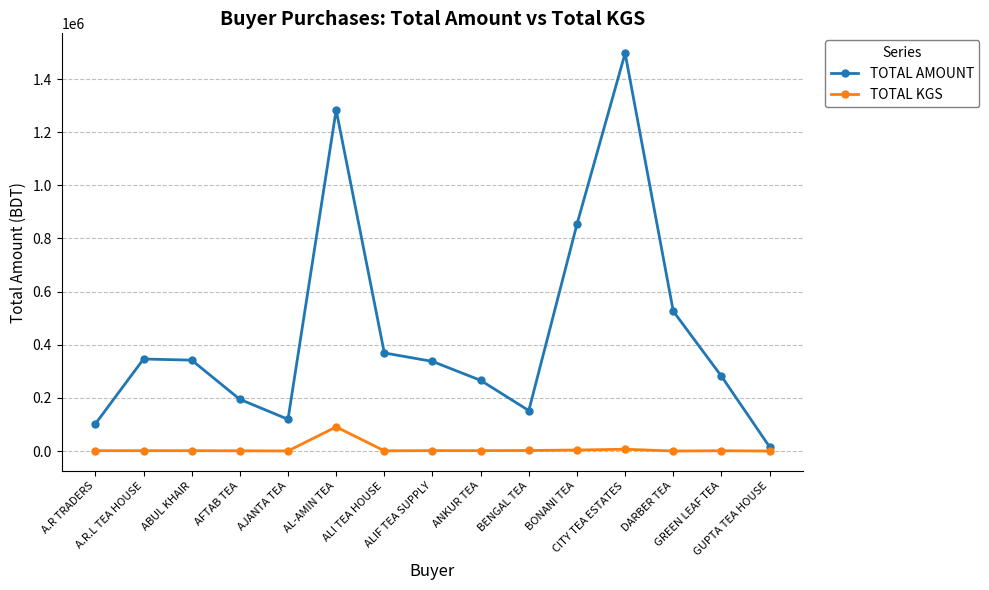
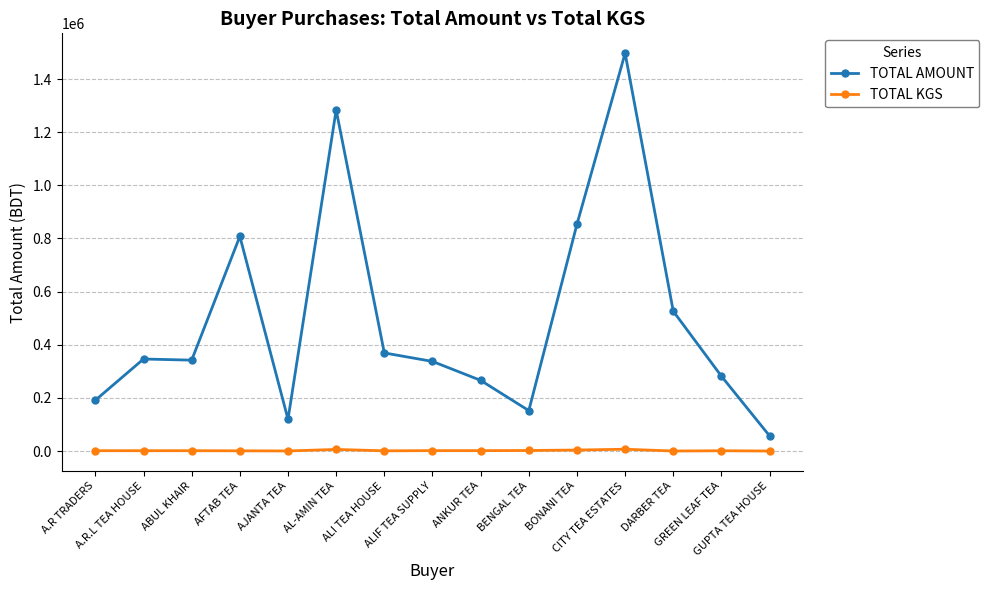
TOTAL AMOUNT, A.R TRADERS: 100000 -> 190000
TOTAL AMOUNT, AFTAB TEA: 190000 -> 810000
TOTAL KGS, AL-AMIN TEA: 90000 -> 10000
TOTAL AMOUNT, GUPTA TEA HOUSE: 20000 -> 60000
